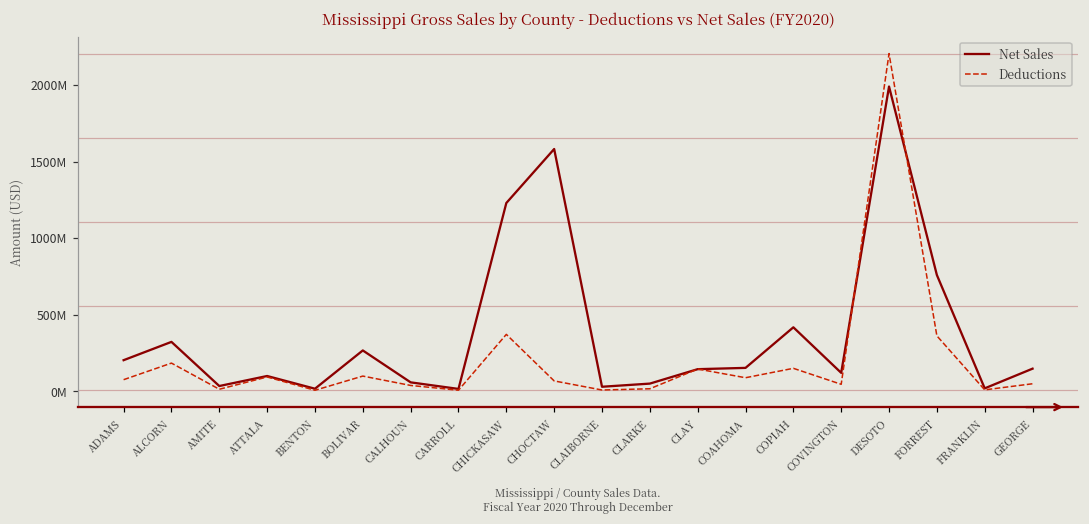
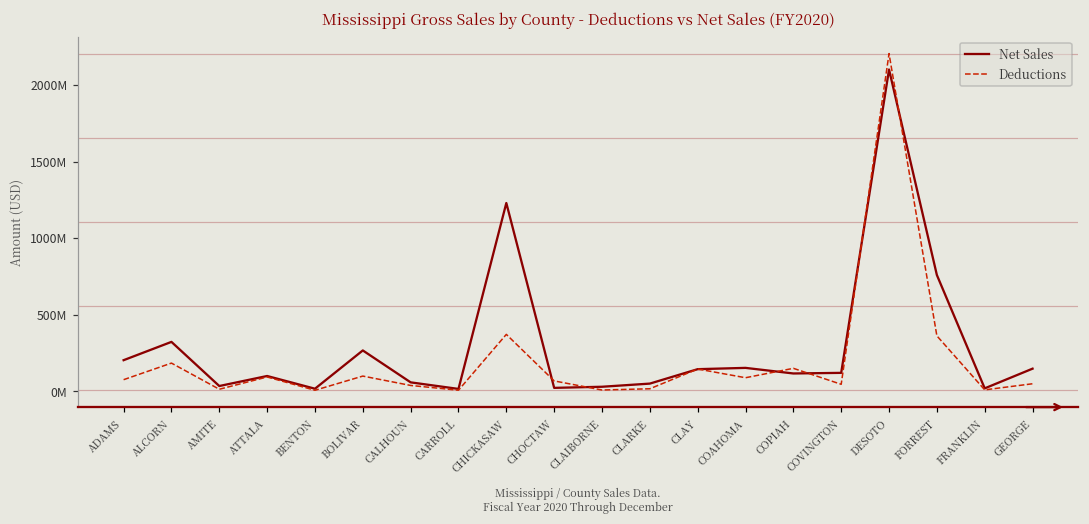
Net Sales, CHOCTAW: 1580000000 -> 20000000
Net Sales, COPIAH: 420000000 -> 120000000
Net Sales, DESOTO: 1990000000 -> 2100000000
